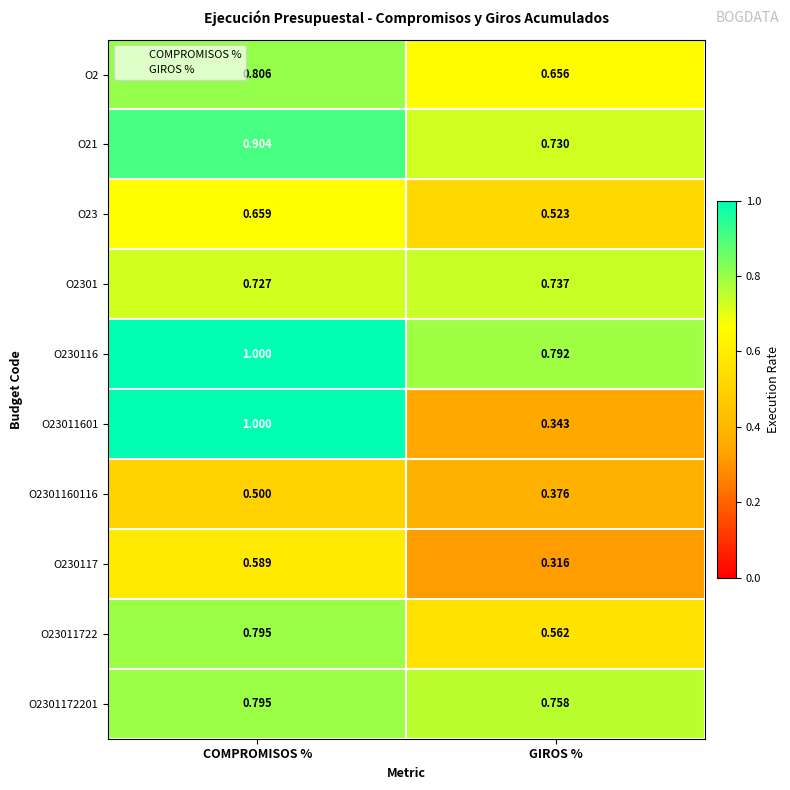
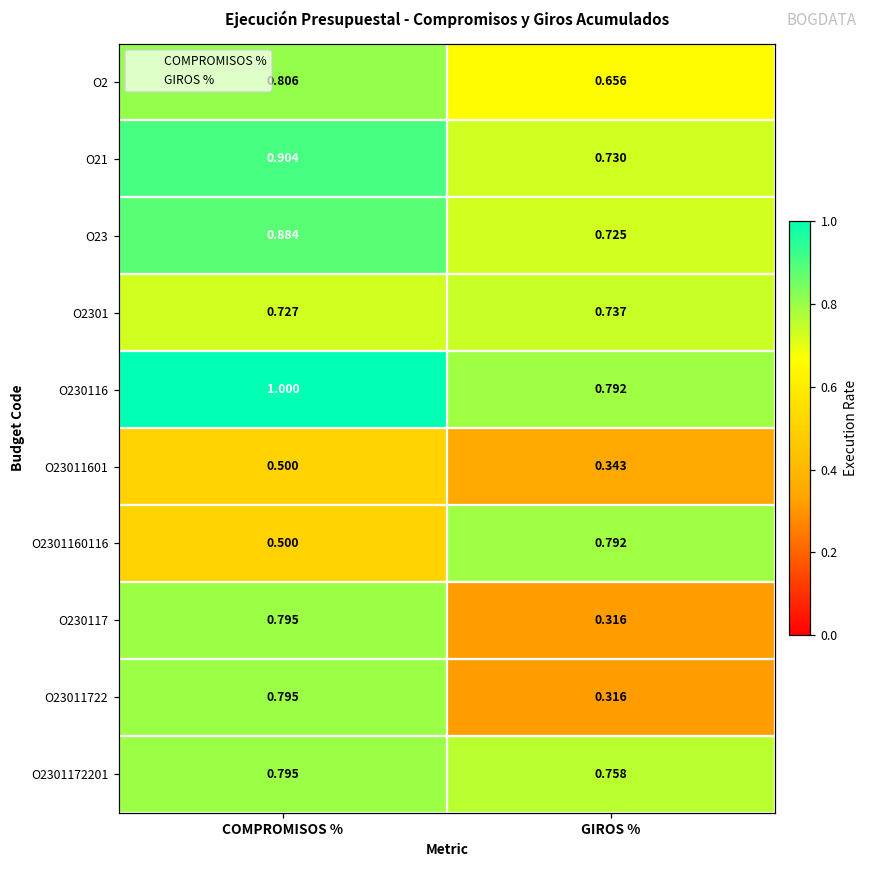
O23, COMPROMISOS %: 0.659 -> 0.884
O23, GIROS %: 0.523 -> 0.725
O23011601, COMPROMISOS %: 1.000 -> 0.500
O2301160116, GIROS %: 0.376 -> 0.792
O230117, COMPROMISOS %: 0.589 -> 0.795
O23011722, GIROS %: 0.562 -> 0.316
